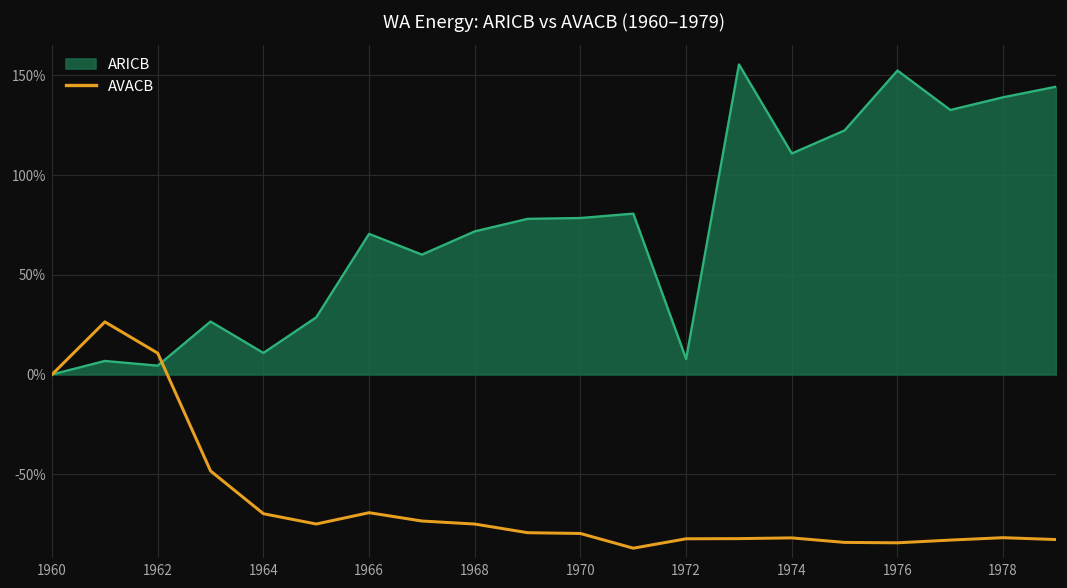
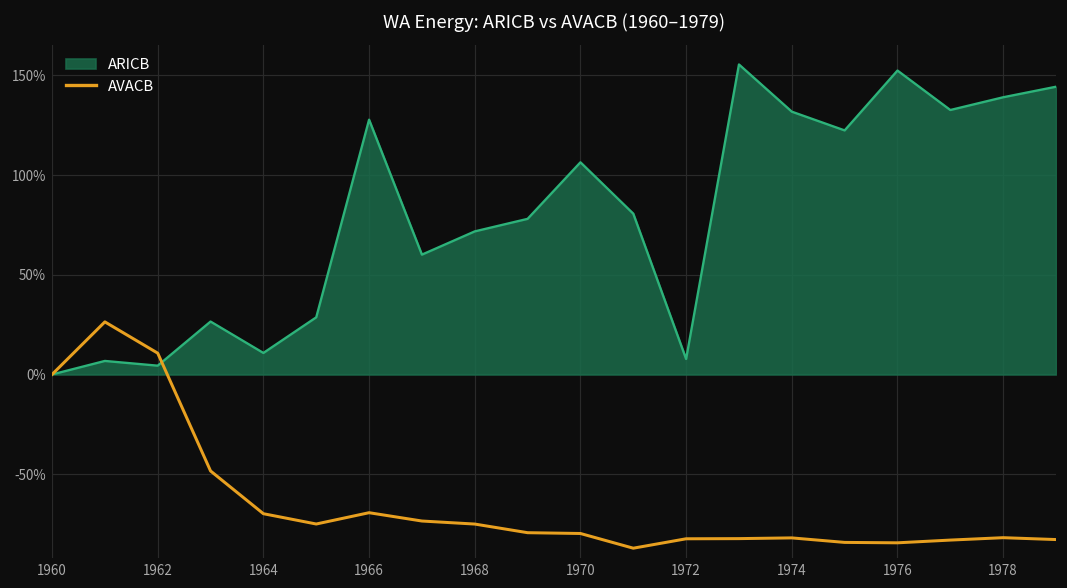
ARICB, 1966: 70% -> 128%
ARICB, 1970: 78% -> 106%
ARICB, 1974: 111% -> 132%
